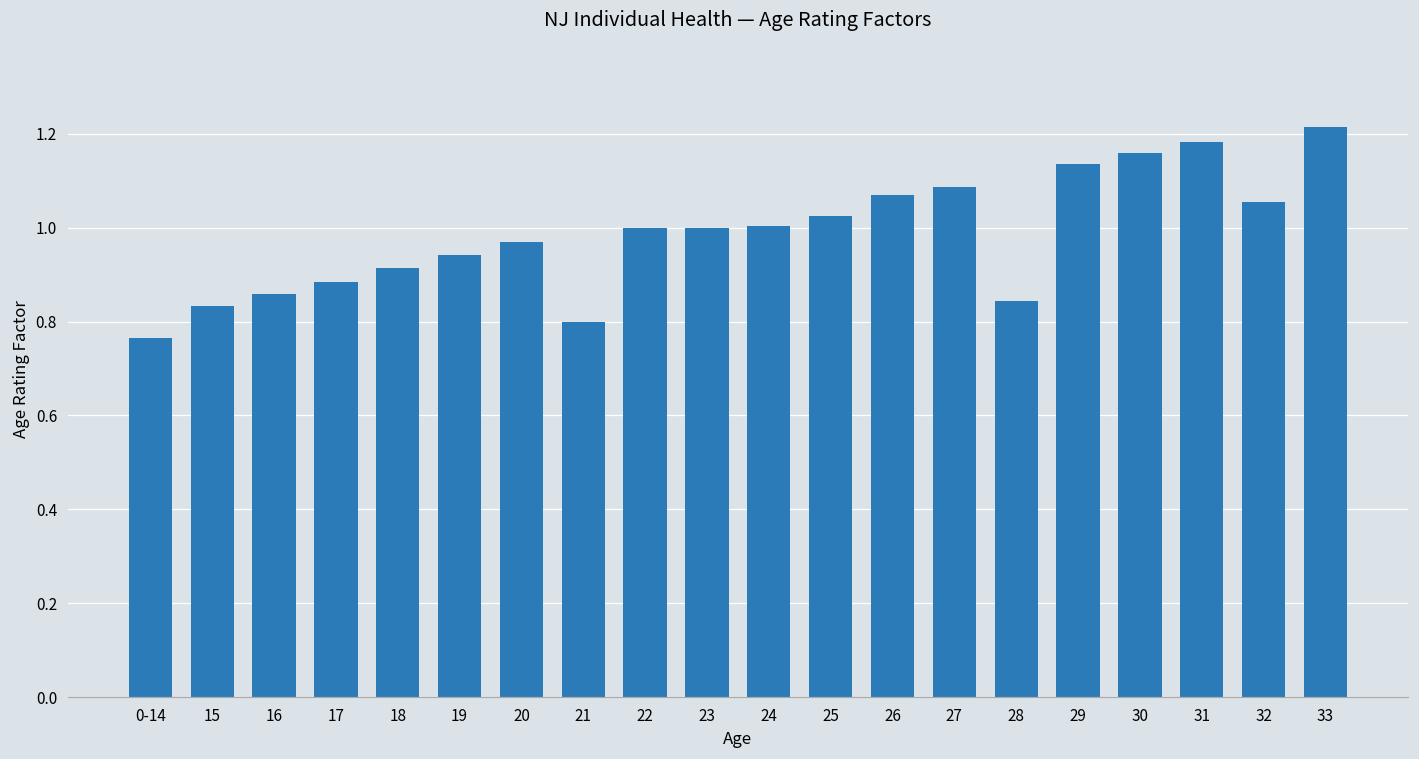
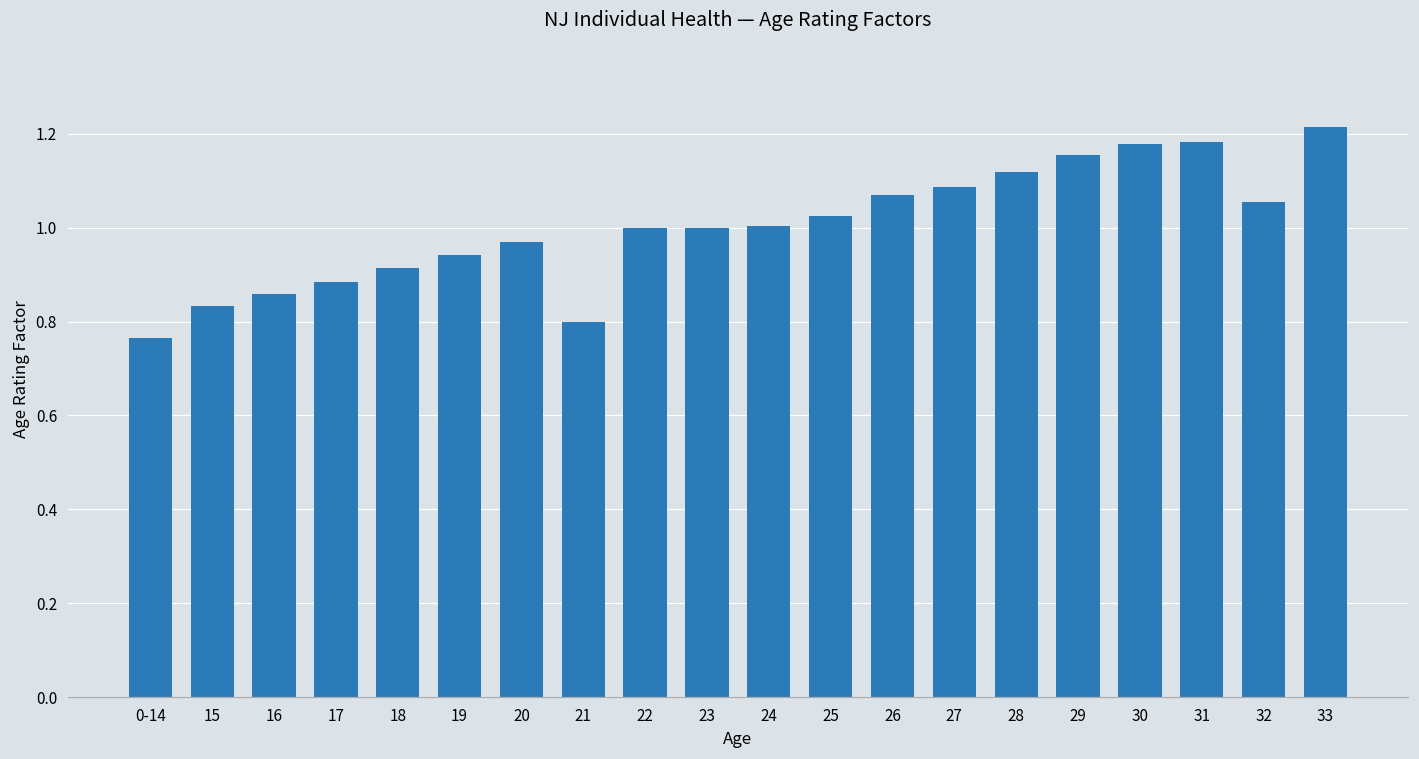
28: 0.84 -> 1.12
29: 1.14 -> 1.16
30: 1.16 -> 1.18
